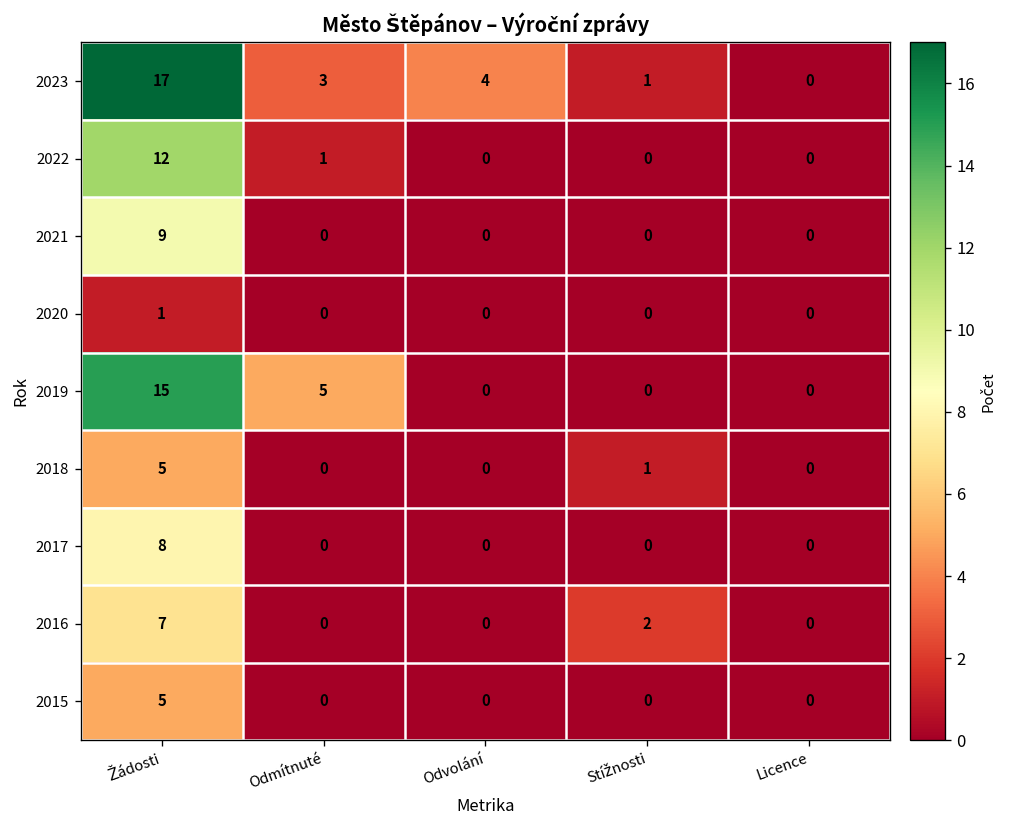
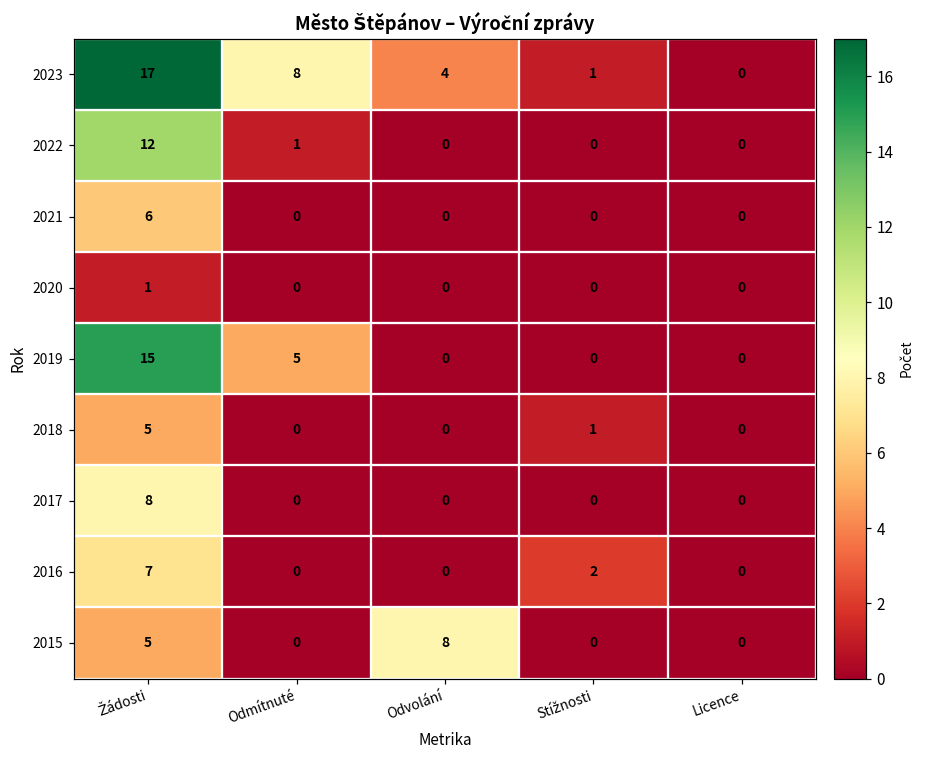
2023, Odmítnuté: 3 -> 8
2021, Žádosti: 9 -> 6
2015, Odvolání: 0 -> 8
